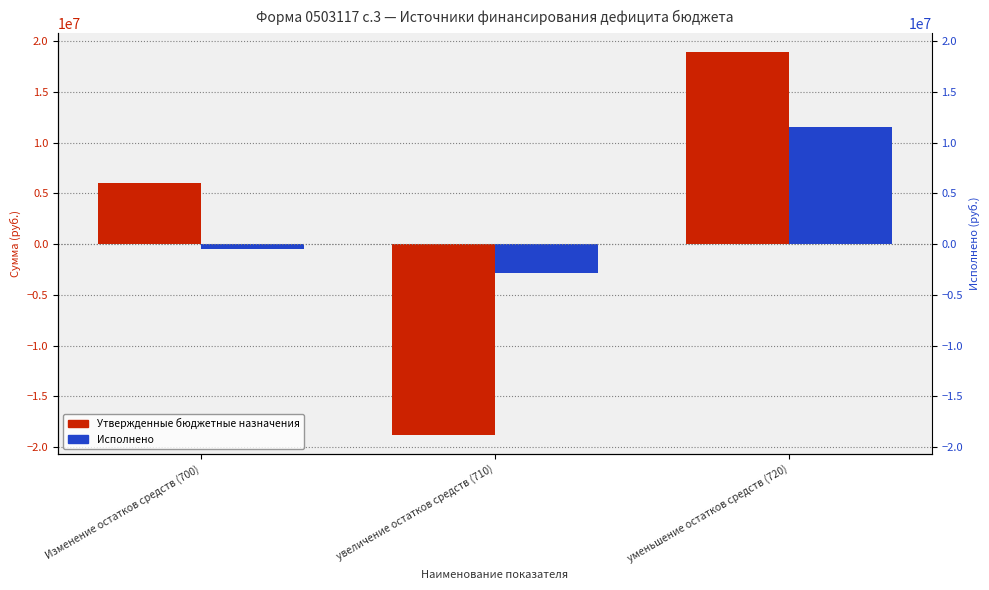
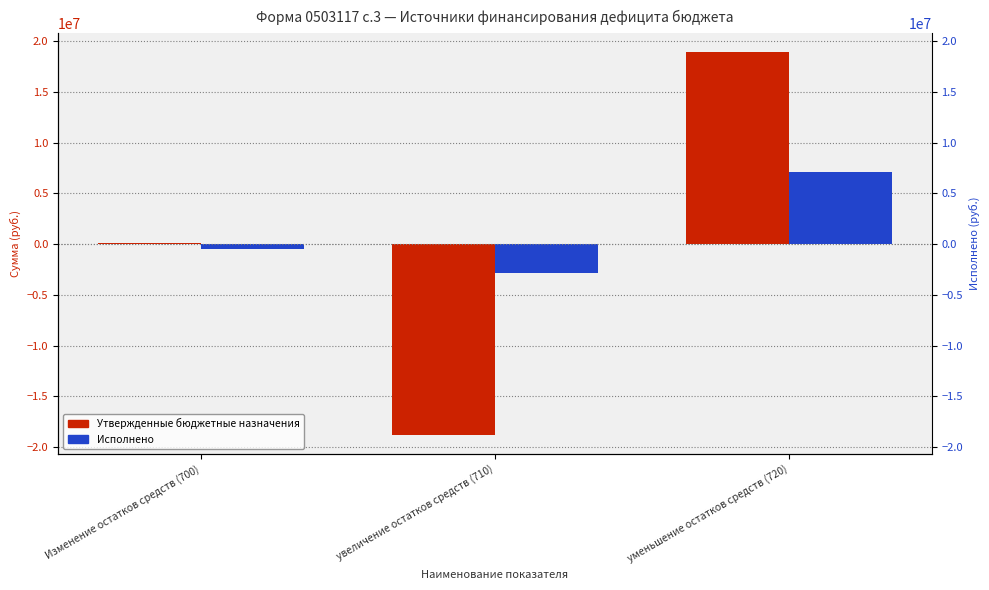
Утвержденные бюджетные назначения, Изменение остатков средств (700): 6000000 -> 100000
Исполнено, уменьшение остатков средств (720): 11600000 -> 7100000
